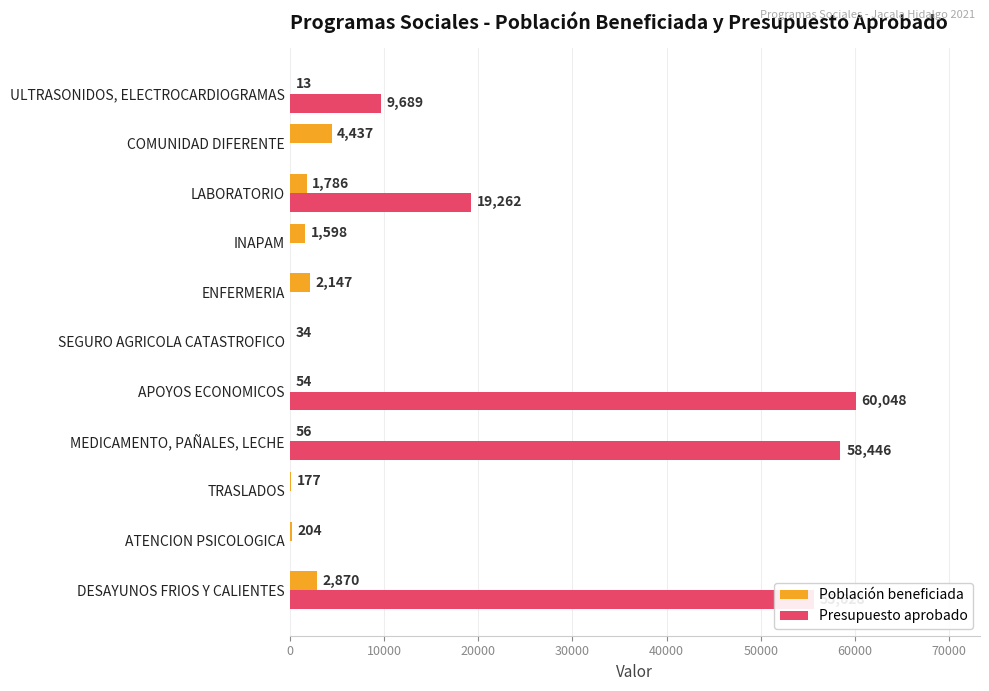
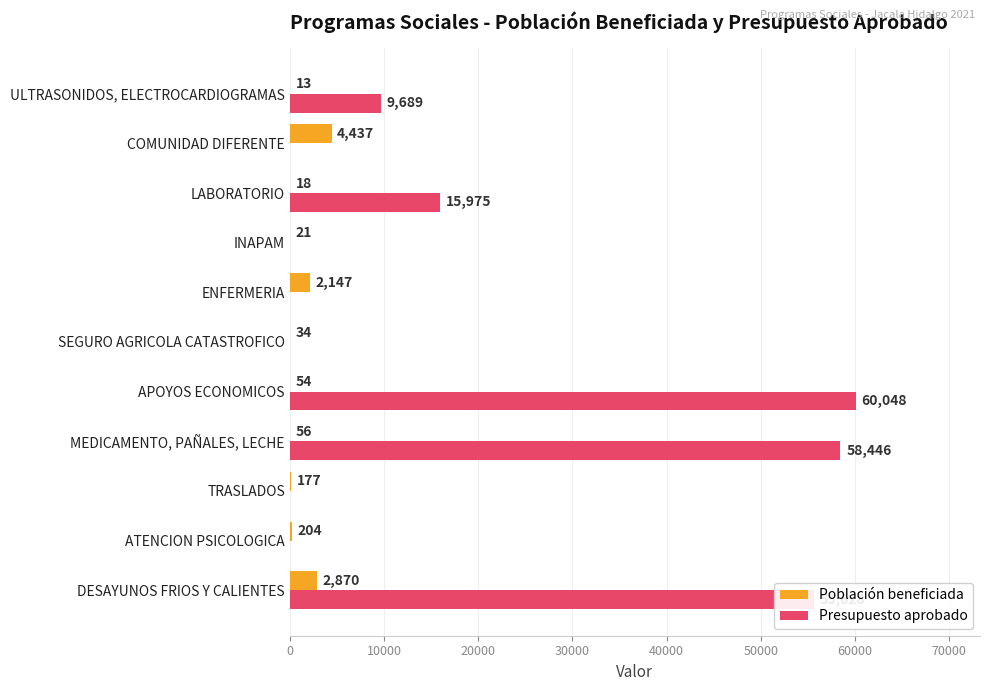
Población beneficiada, LABORATORIO: 1,786 -> 18
Presupuesto aprobado, LABORATORIO: 19,262 -> 15,975
Población beneficiada, INAPAM: 1,598 -> 21
